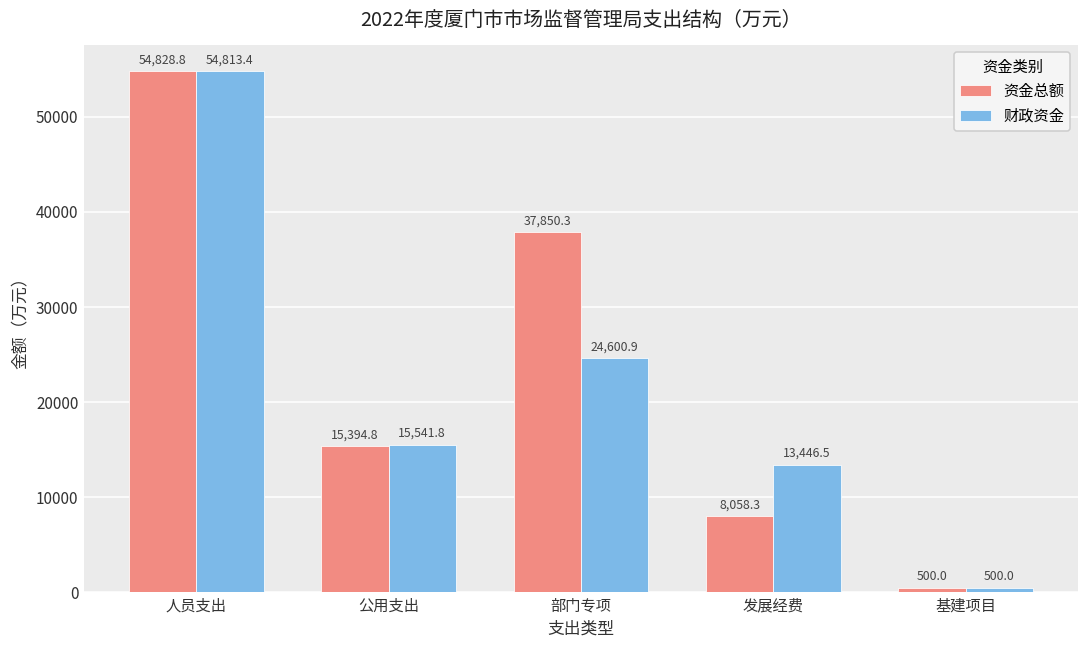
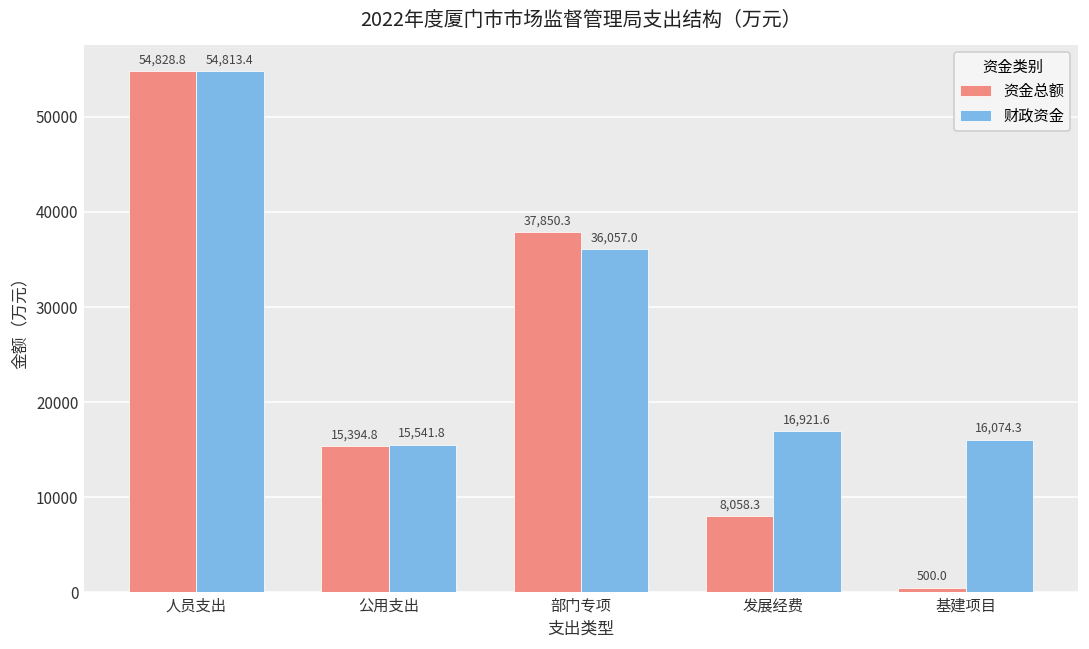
财政资金, 部门专项: 24,600.9 -> 36,057.0
财政资金, 发展经费: 13,446.5 -> 16,921.6
财政资金, 基建项目: 500.0 -> 16,074.3
